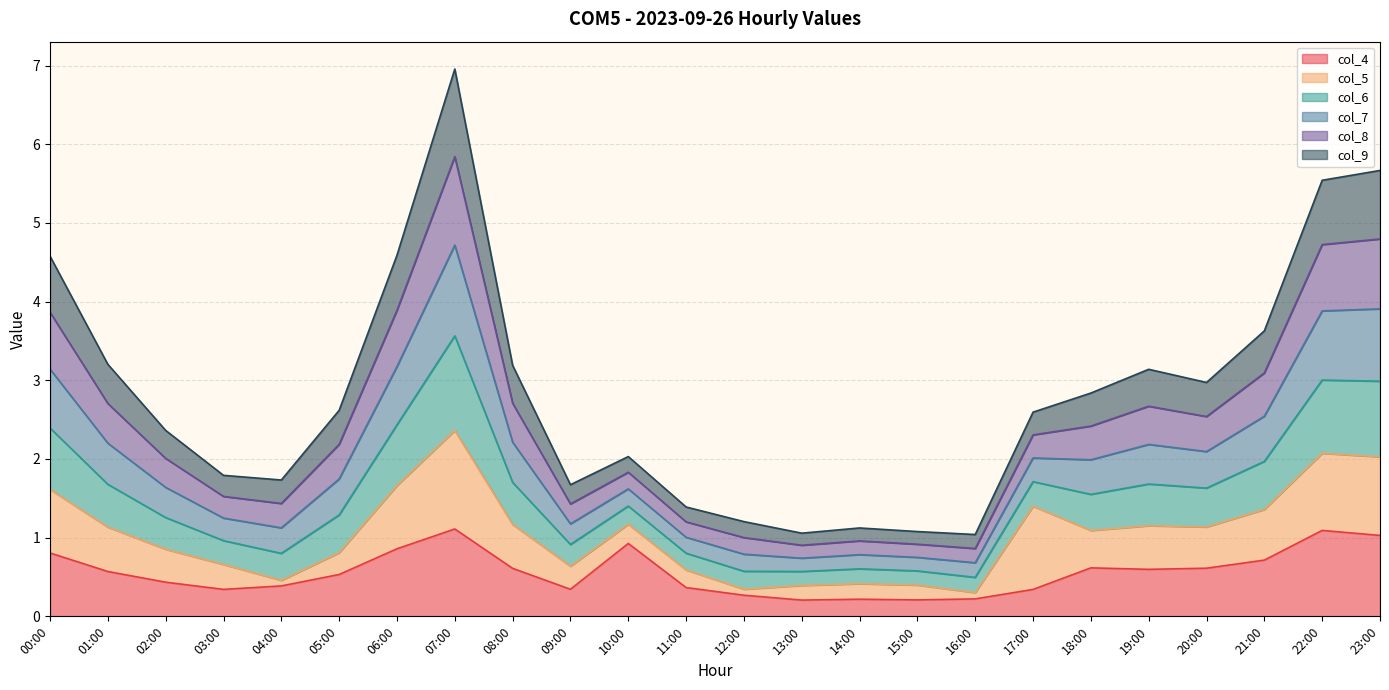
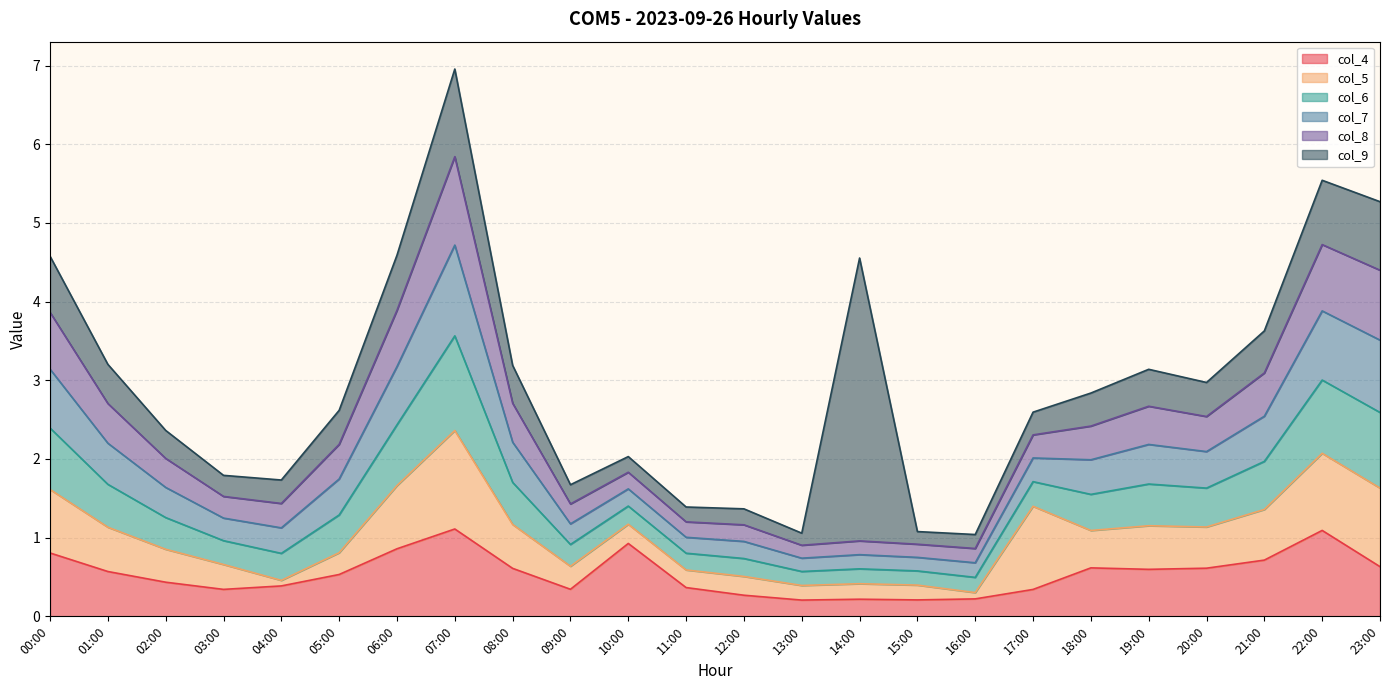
col_5, 12:00: 0.1 -> 0.2
col_9, 14:00: 0.2 -> 3.6
col_4, 23:00: 1.0 -> 0.6
